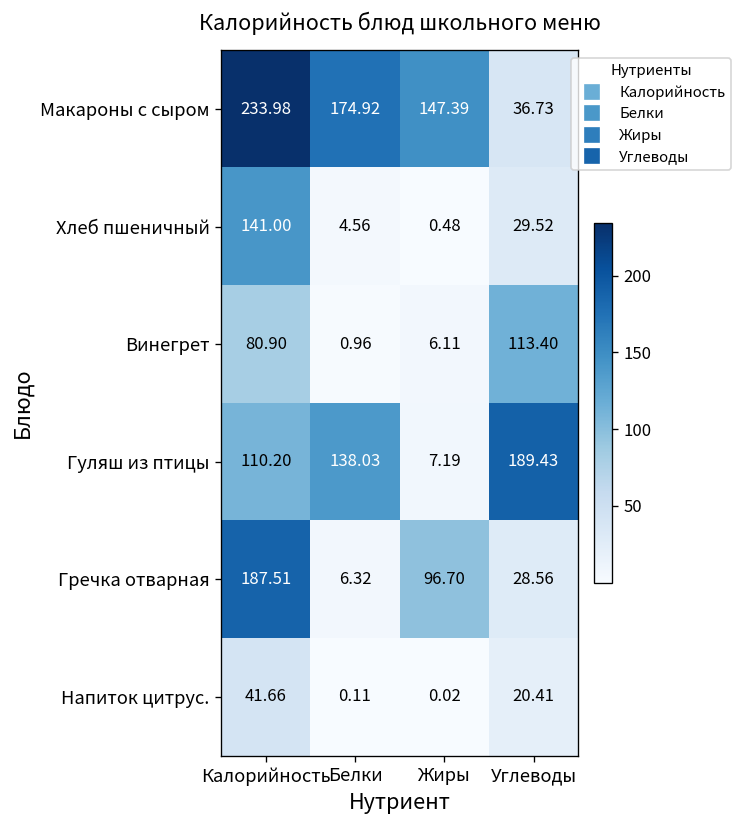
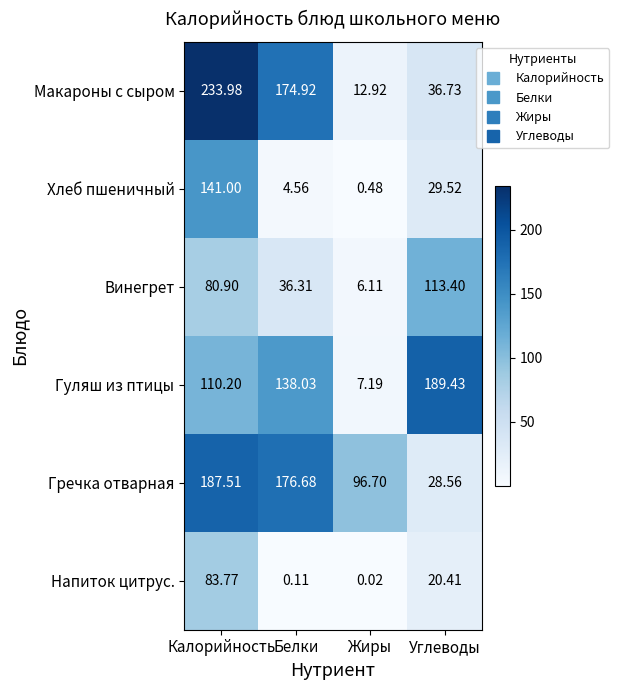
Макароны с сыром, Жиры: 147.39 -> 12.92
Винегрет, Белки: 0.96 -> 36.31
Гречка отварная, Белки: 6.32 -> 176.68
Напиток цитрус., Калорийность: 41.66 -> 83.77
